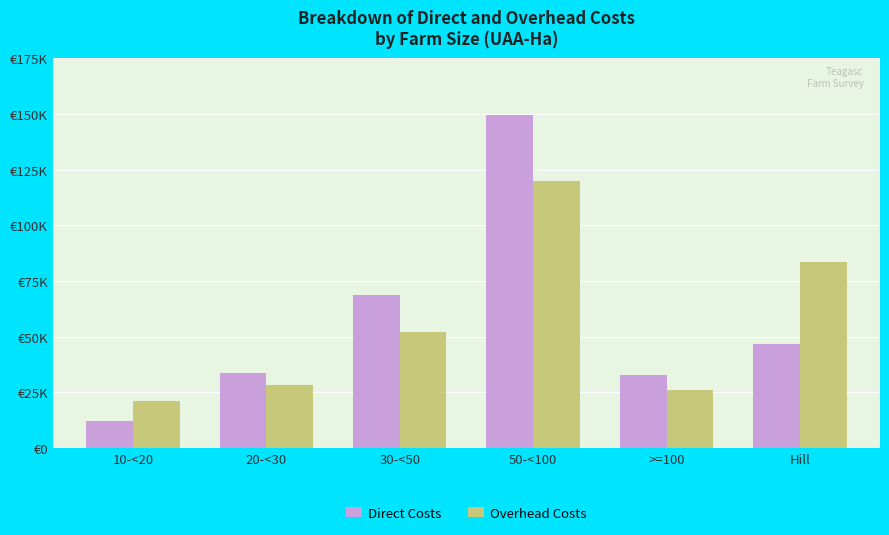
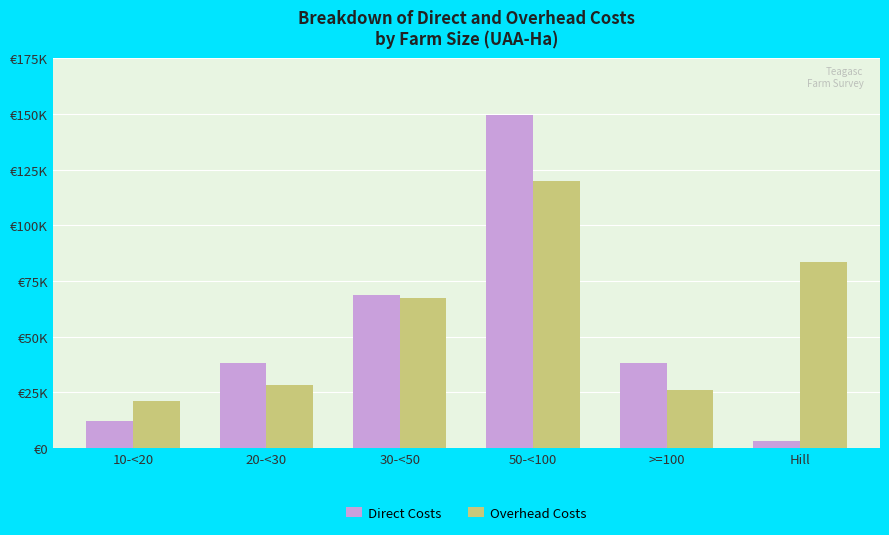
Direct Costs, 20-<30: €34000 -> €38000
Overhead Costs, 30-<50: €52000 -> €67000
Direct Costs, >=100: €33000 -> €38000
Direct Costs, Hill: €47000 -> €3000
